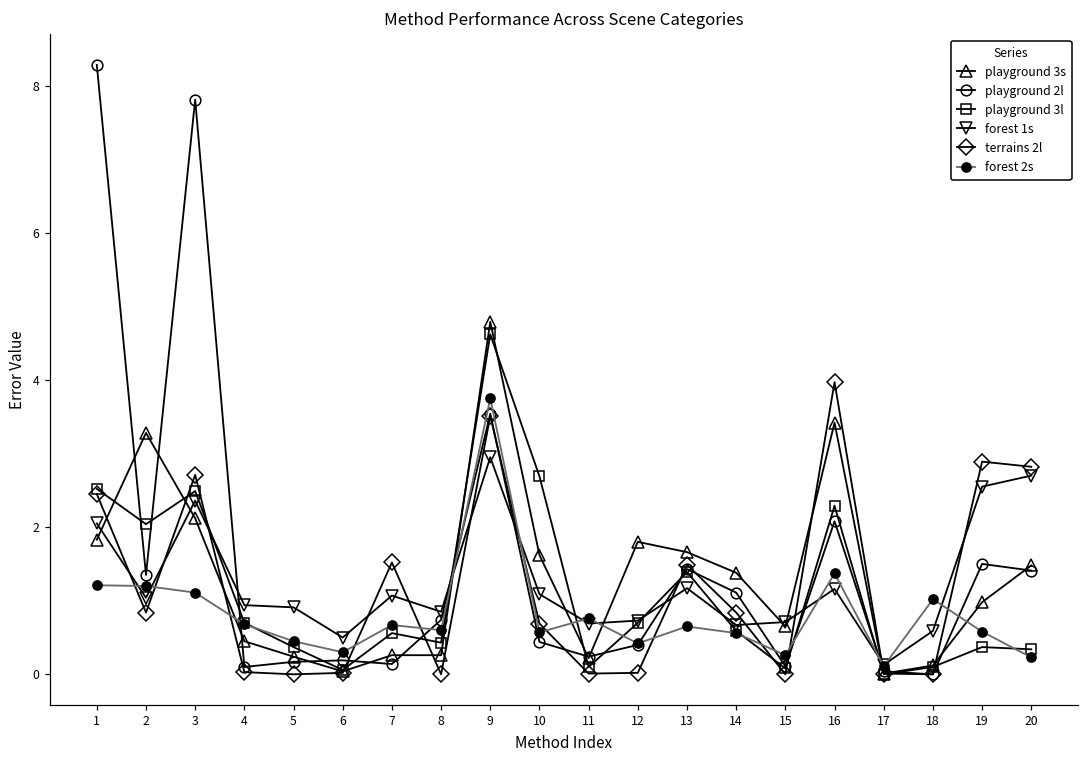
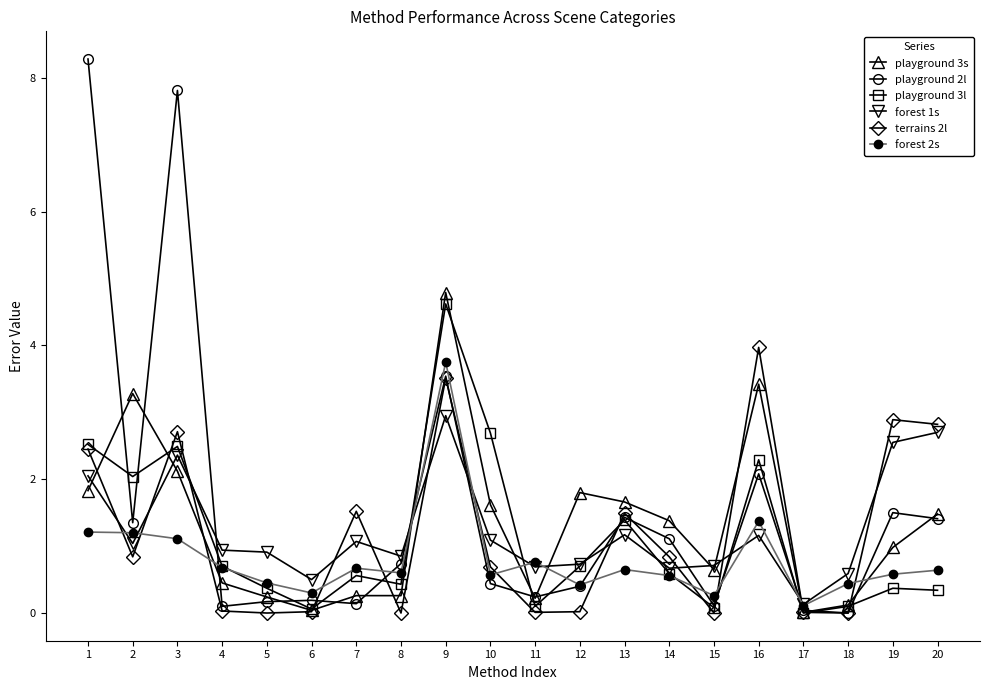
forest 2s, 18: 1.0 -> 0.4
forest 2s, 20: 0.2 -> 0.6
